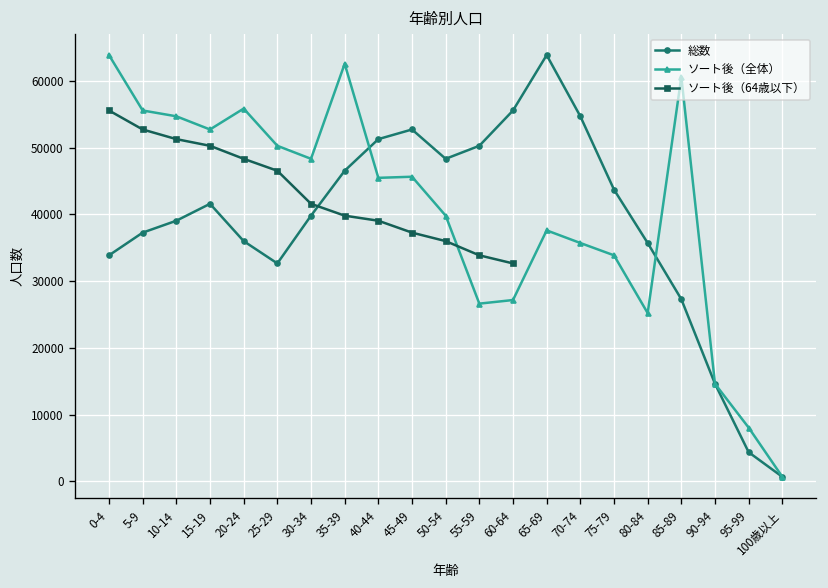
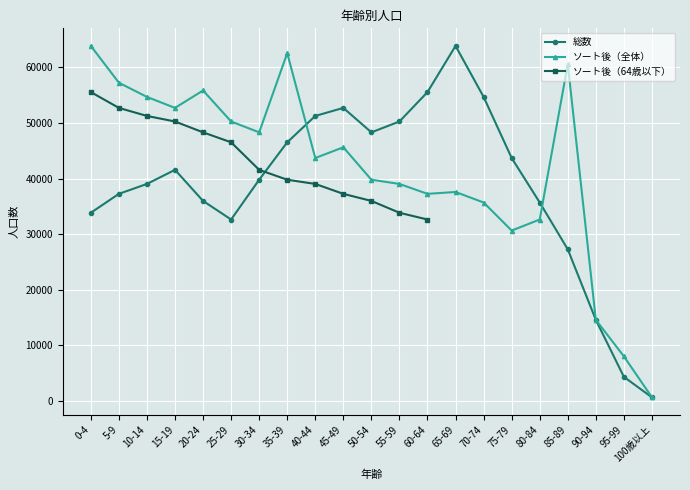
ソート後（全体）, 5-9: 56000 -> 57000
ソート後（全体）, 40-44: 45000 -> 44000
ソート後（全体）, 55-59: 27000 -> 39000
ソート後（全体）, 60-64: 27000 -> 37000
ソート後（全体）, 75-79: 34000 -> 31000
ソート後（全体）, 80-84: 25000 -> 33000
